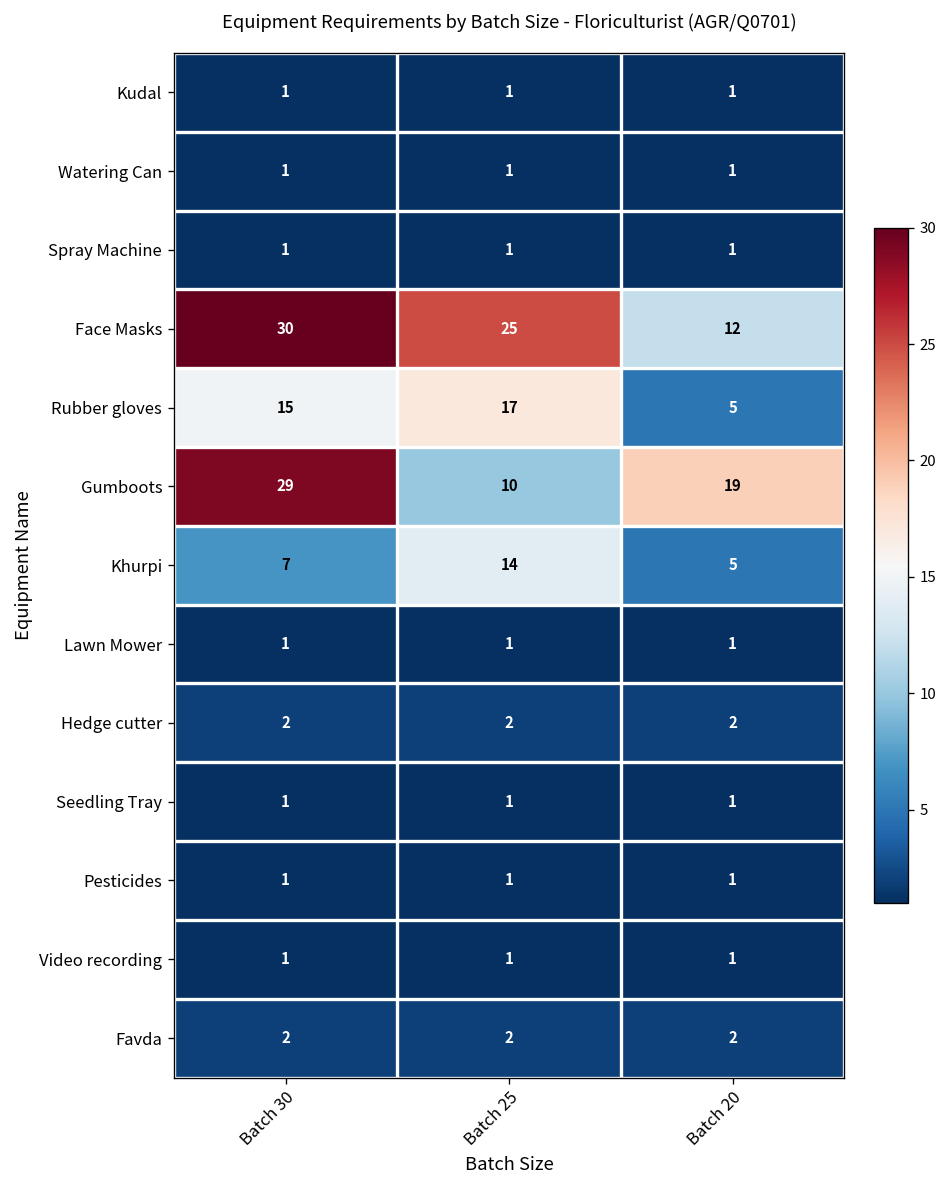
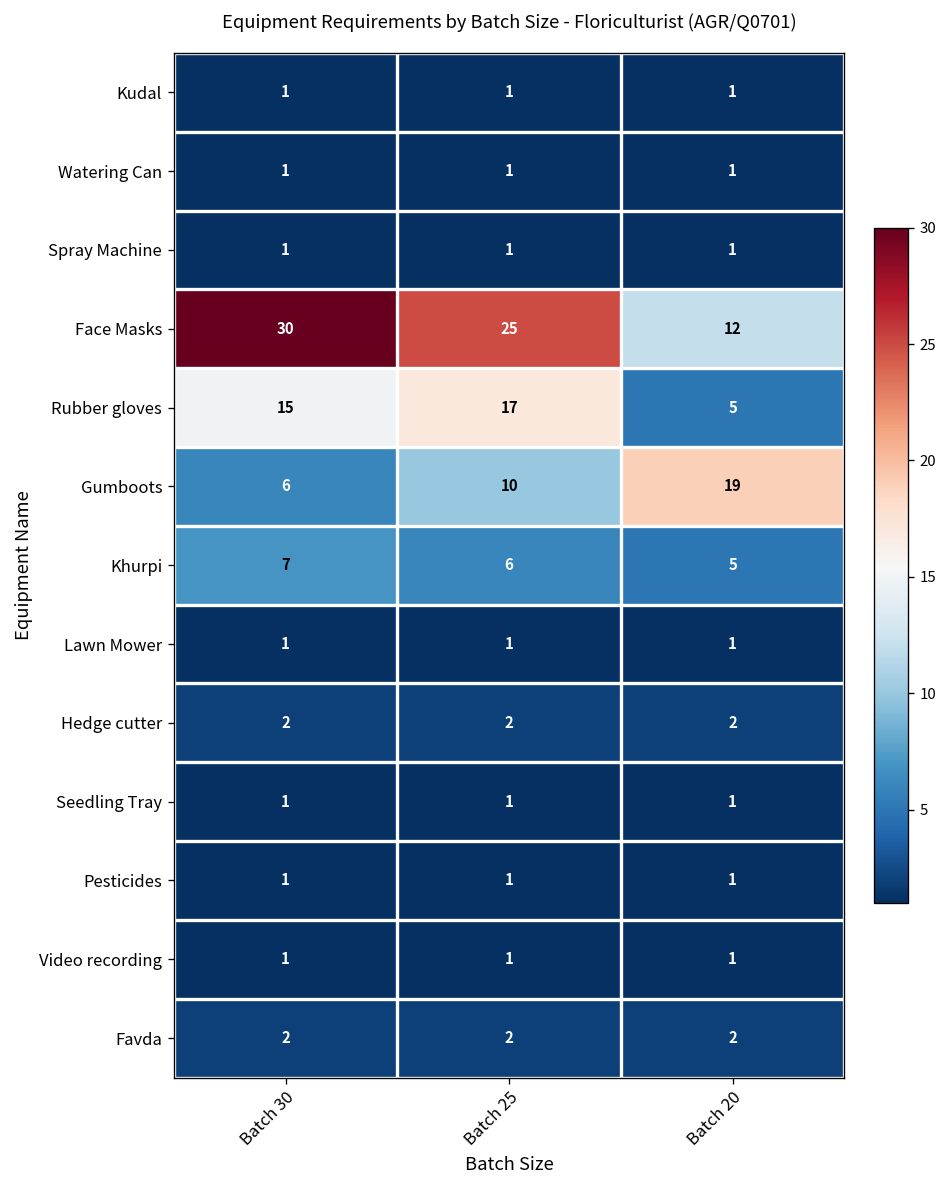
Gumboots, Batch 30: 29 -> 6
Khurpi, Batch 25: 14 -> 6
